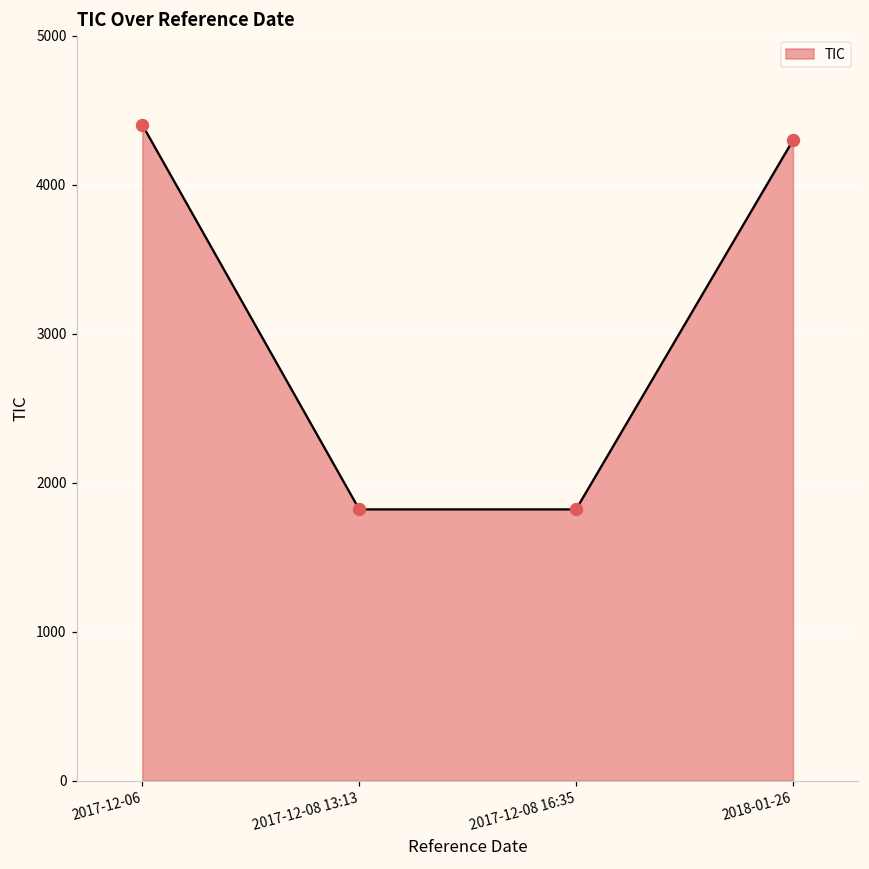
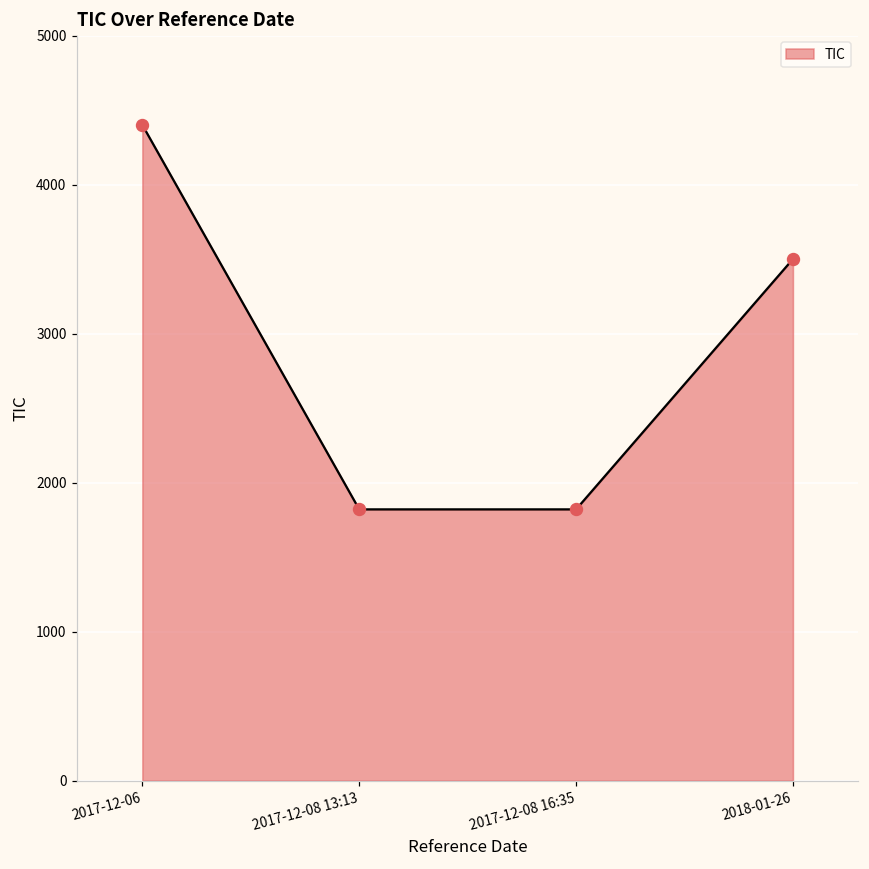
2018-01-26: 4300 -> 3500
